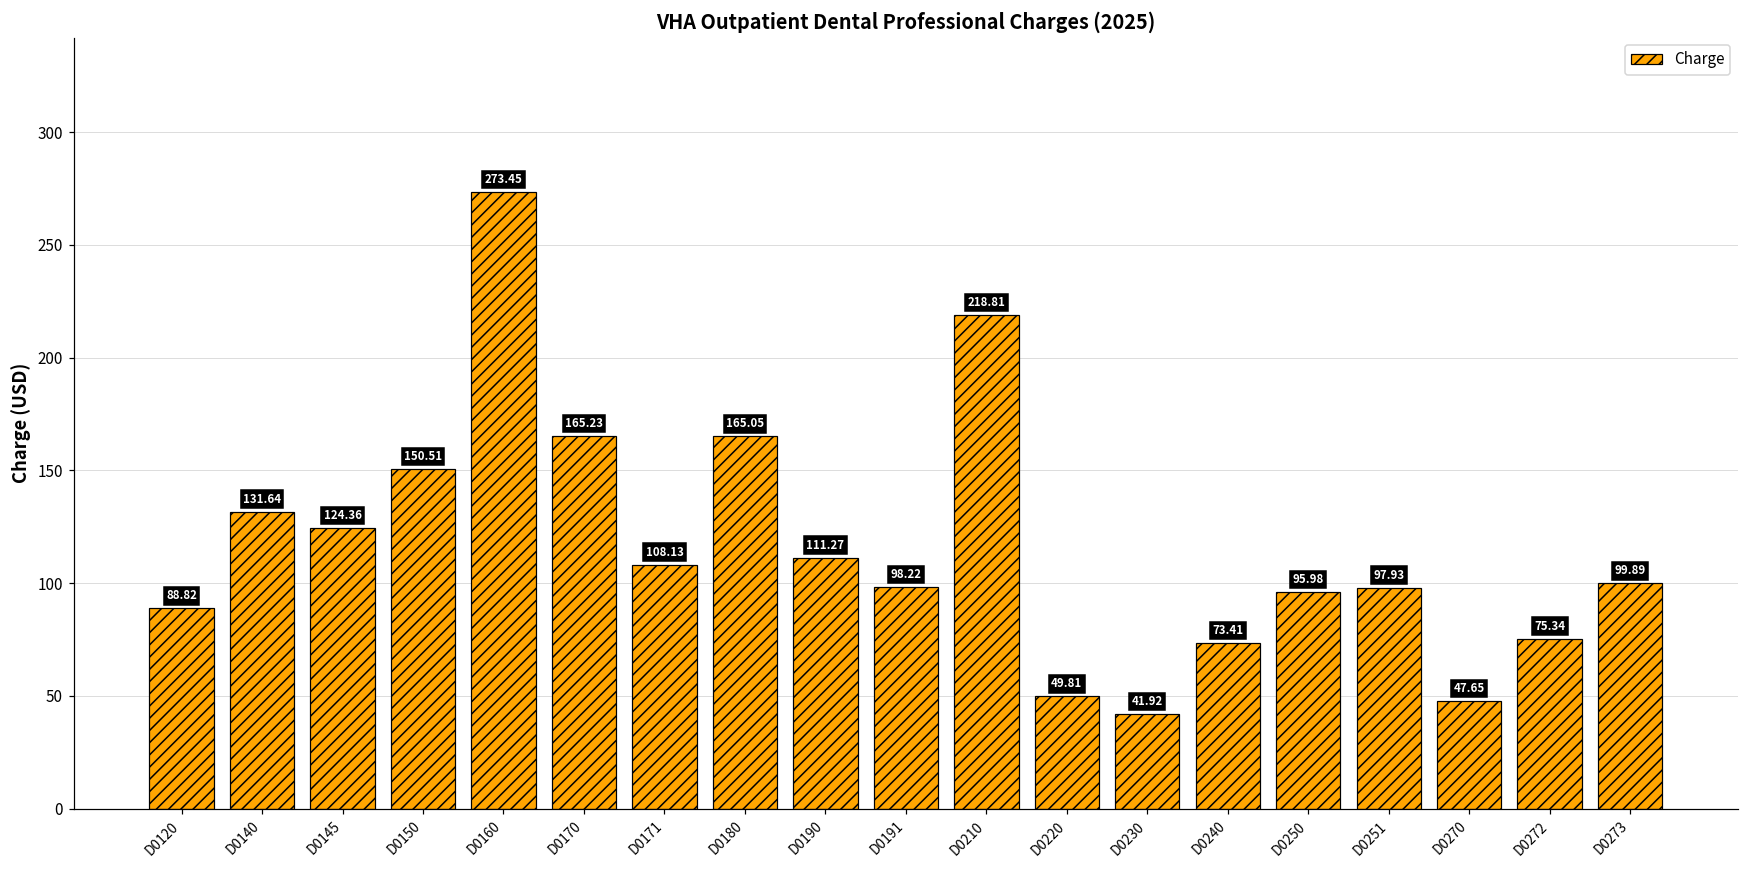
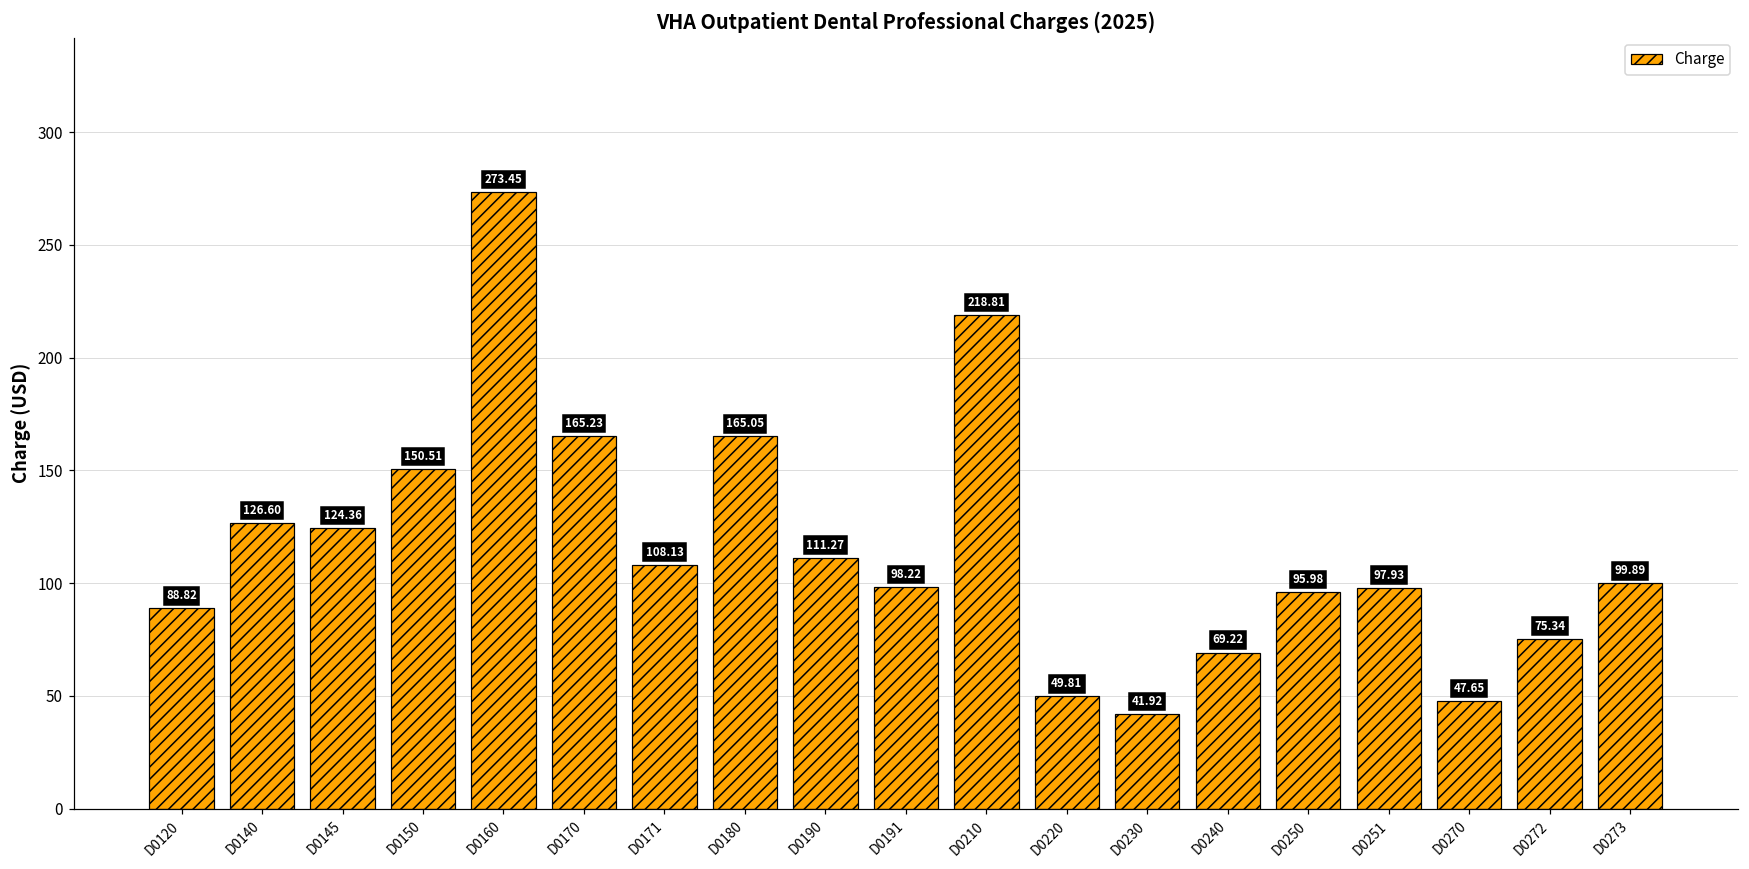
D0140: 131.64 -> 126.60
D0240: 73.41 -> 69.22
